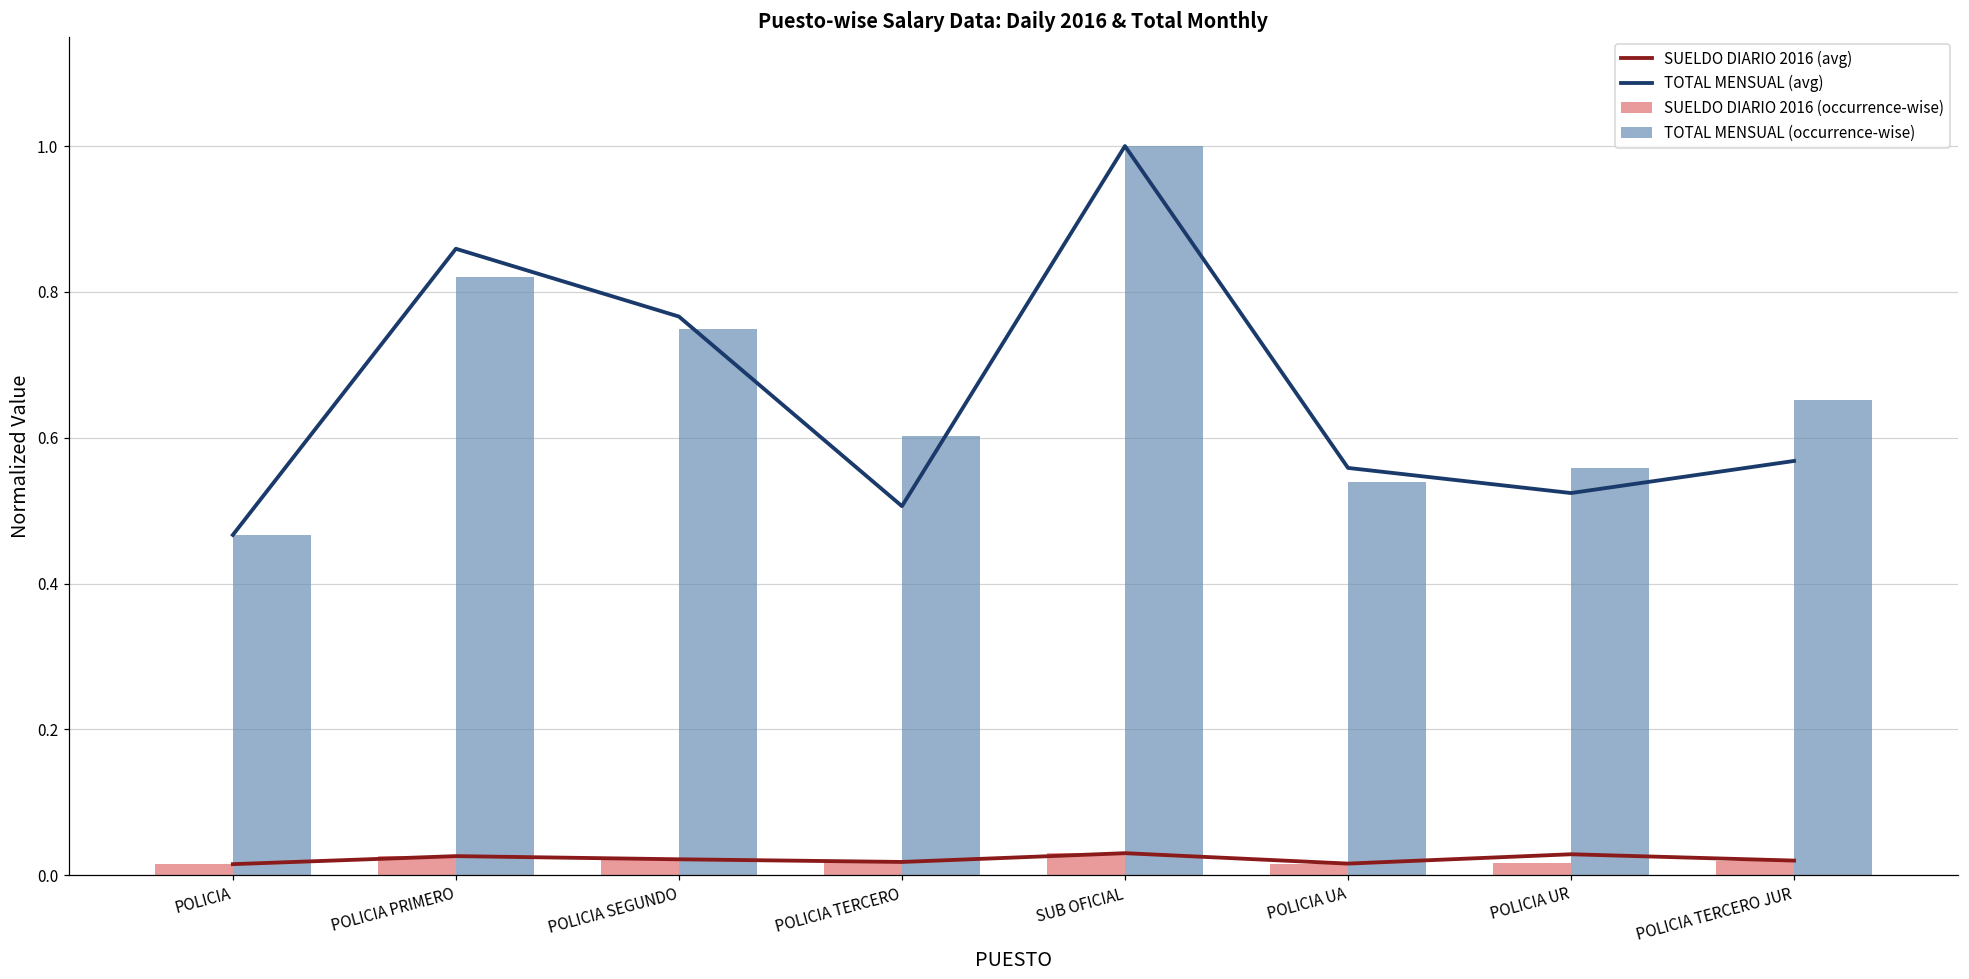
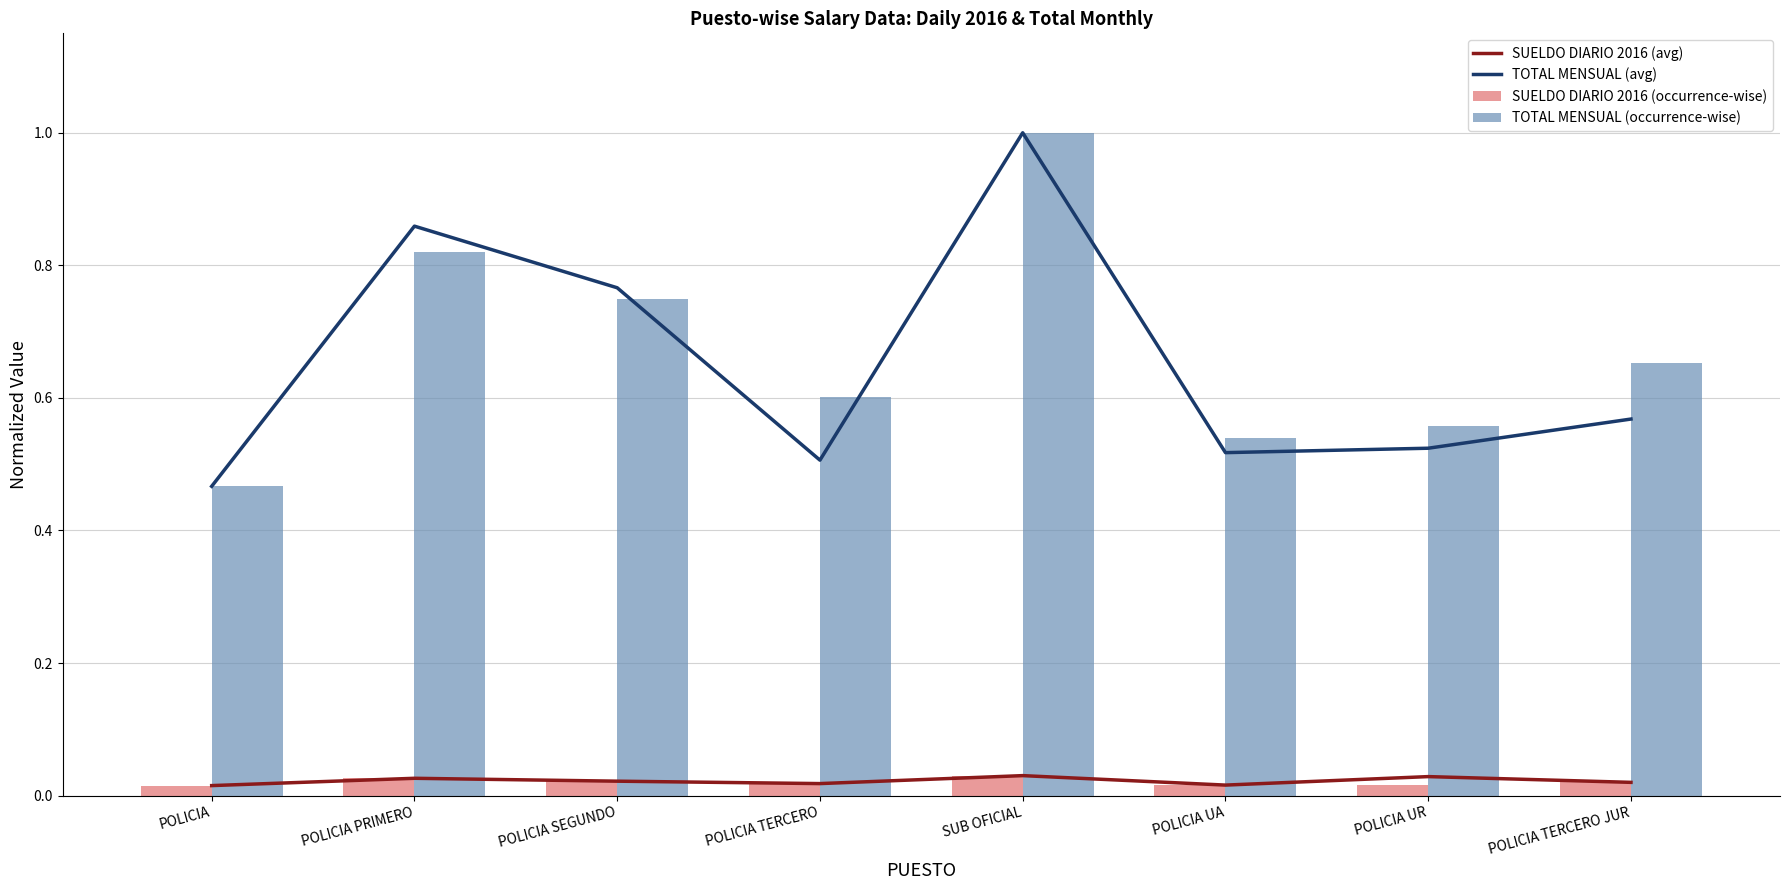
TOTAL MENSUAL (avg), POLICIA UA: 0.56 -> 0.52
